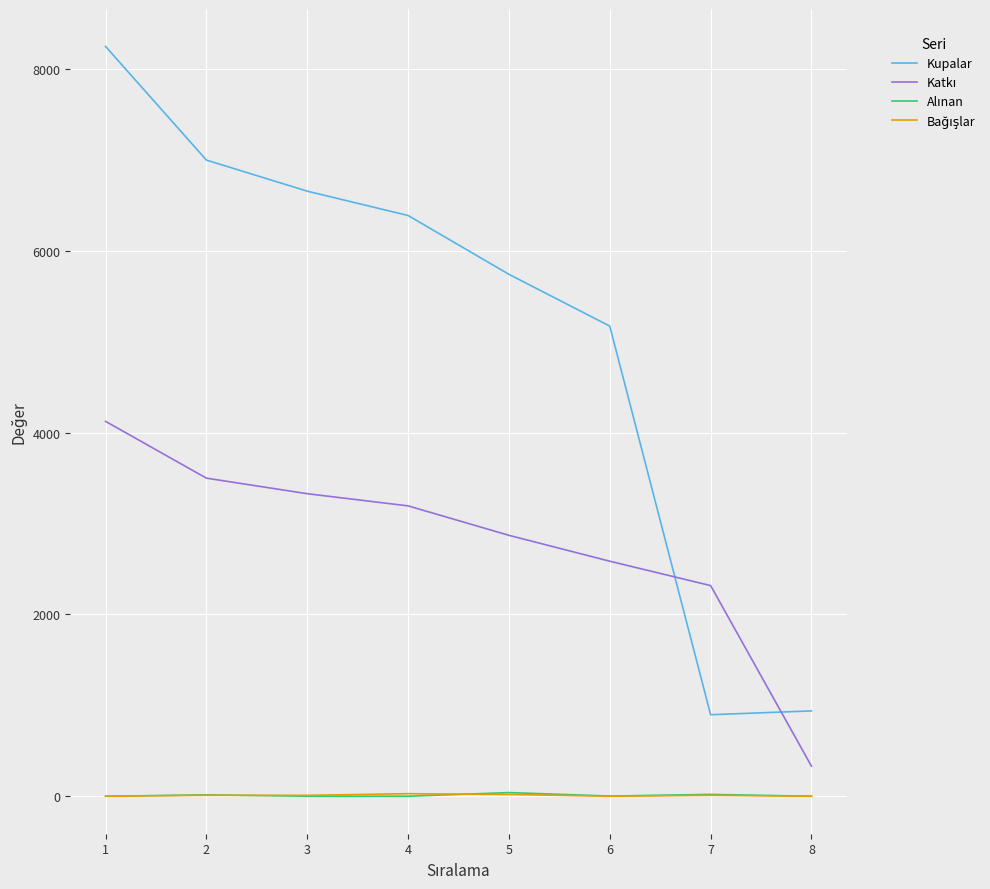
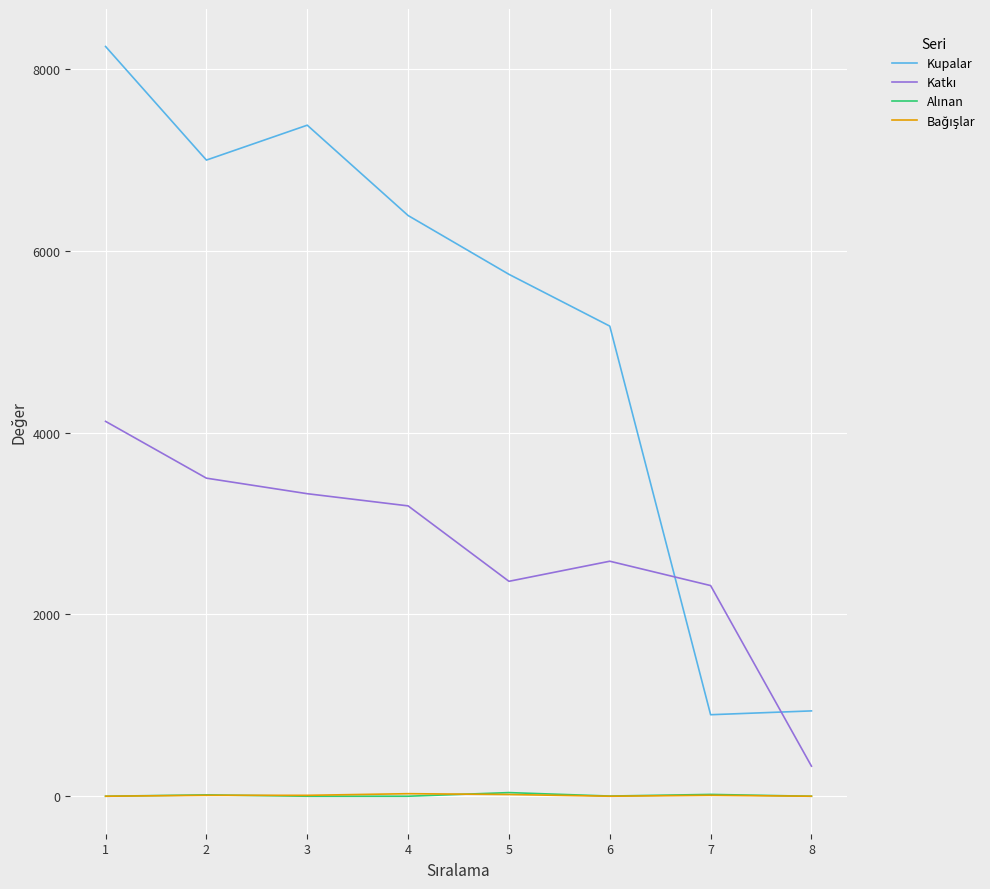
Kupalar, 3: 6700 -> 7400
Katkı, 5: 2900 -> 2400
